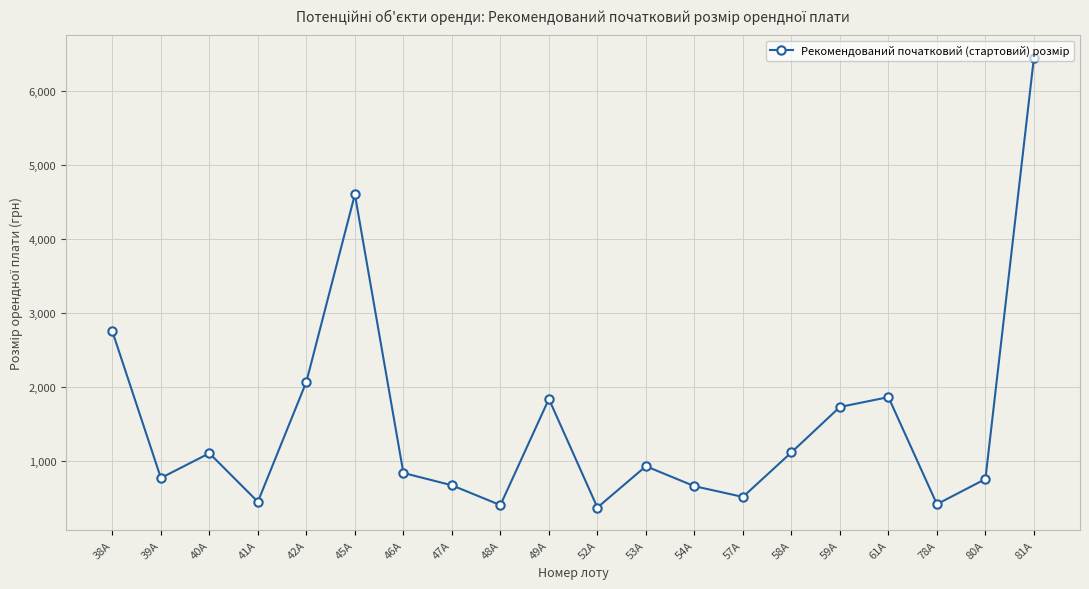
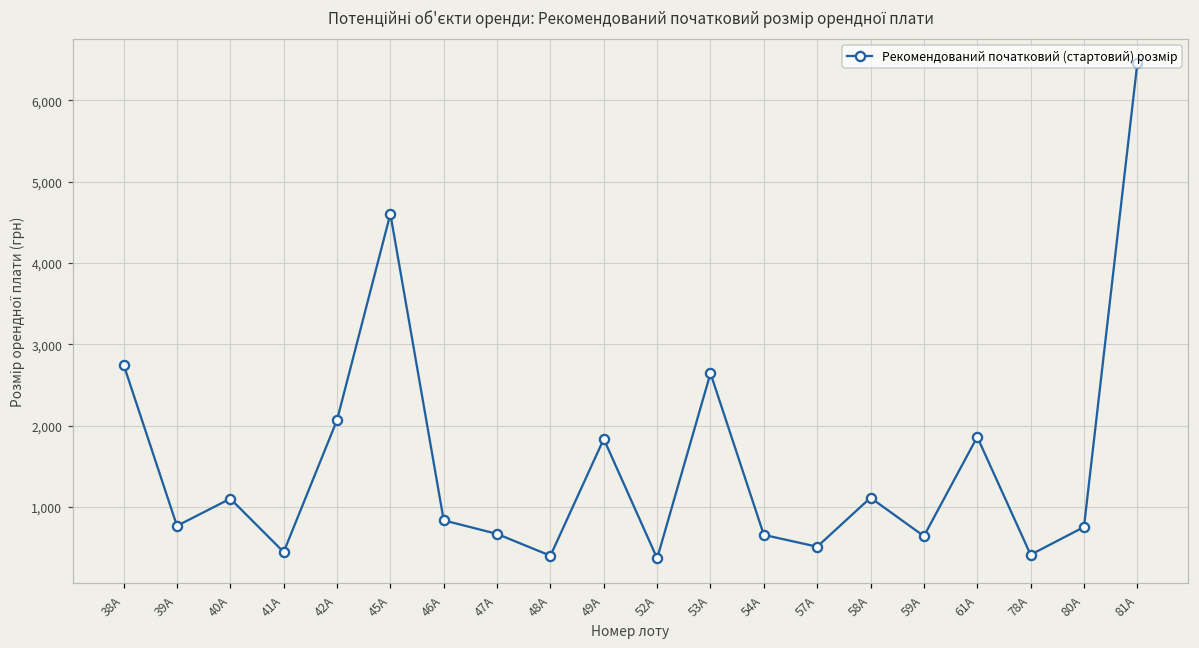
53А: 900 -> 2,600
59А: 1,700 -> 600
